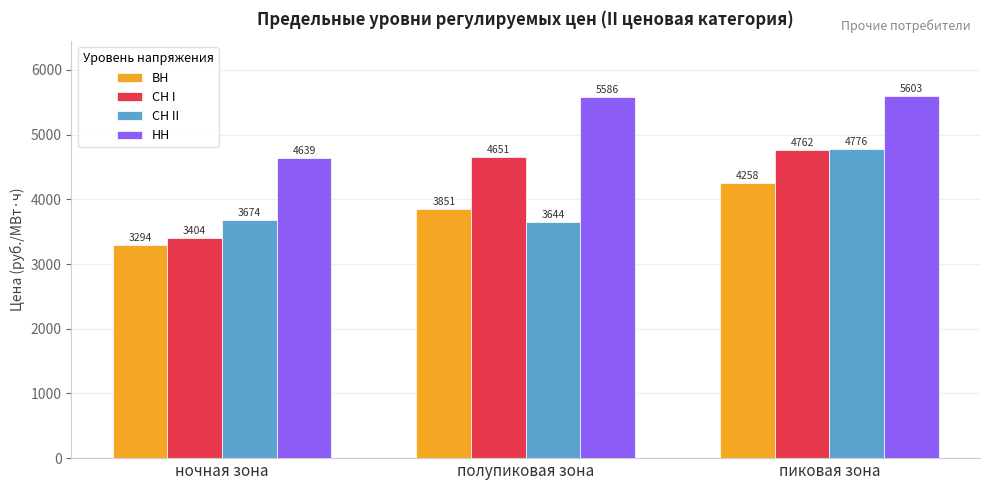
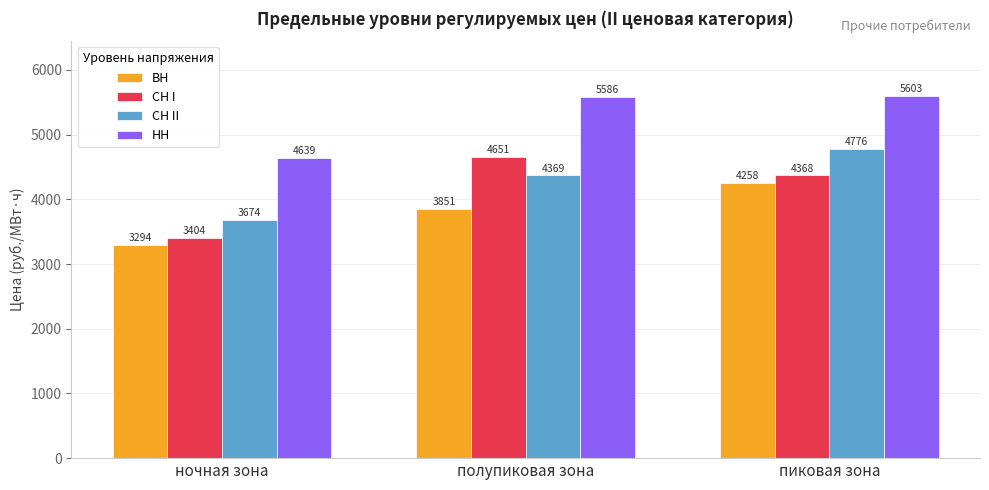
СН II, полупиковая зона: 3644 -> 4369
СН I, пиковая зона: 4762 -> 4368
